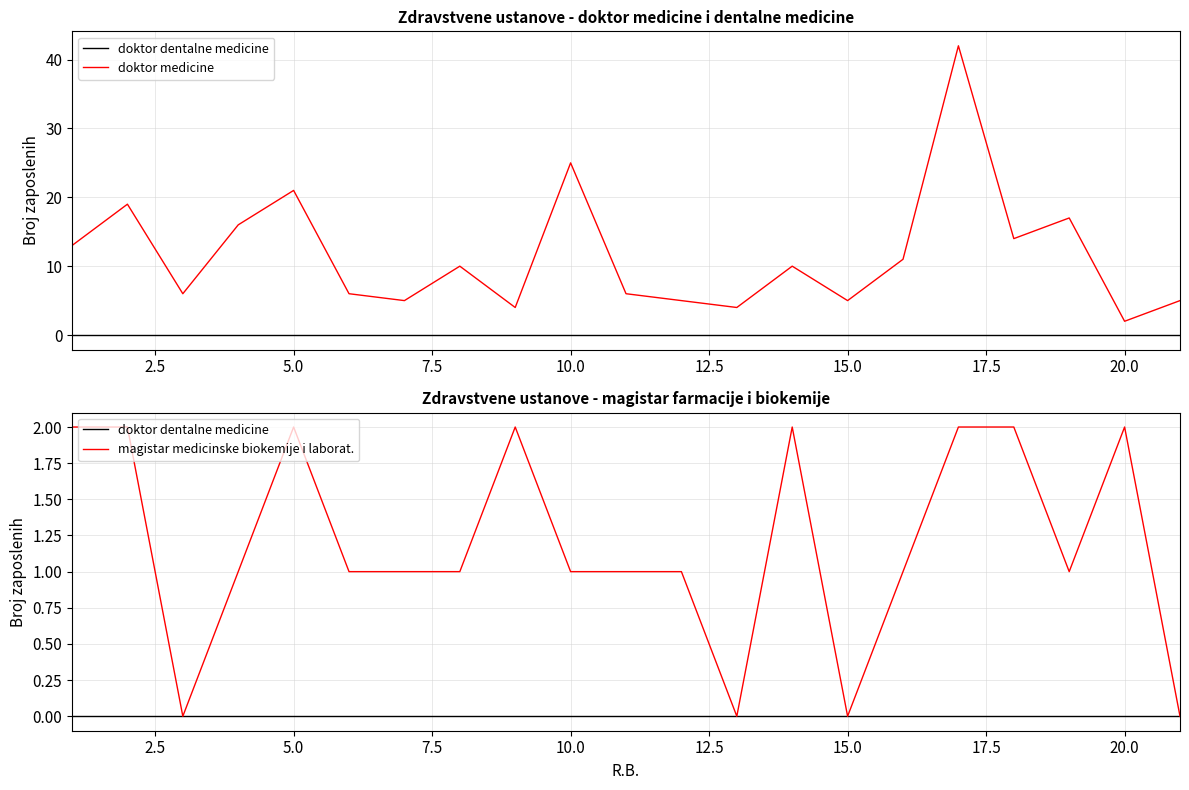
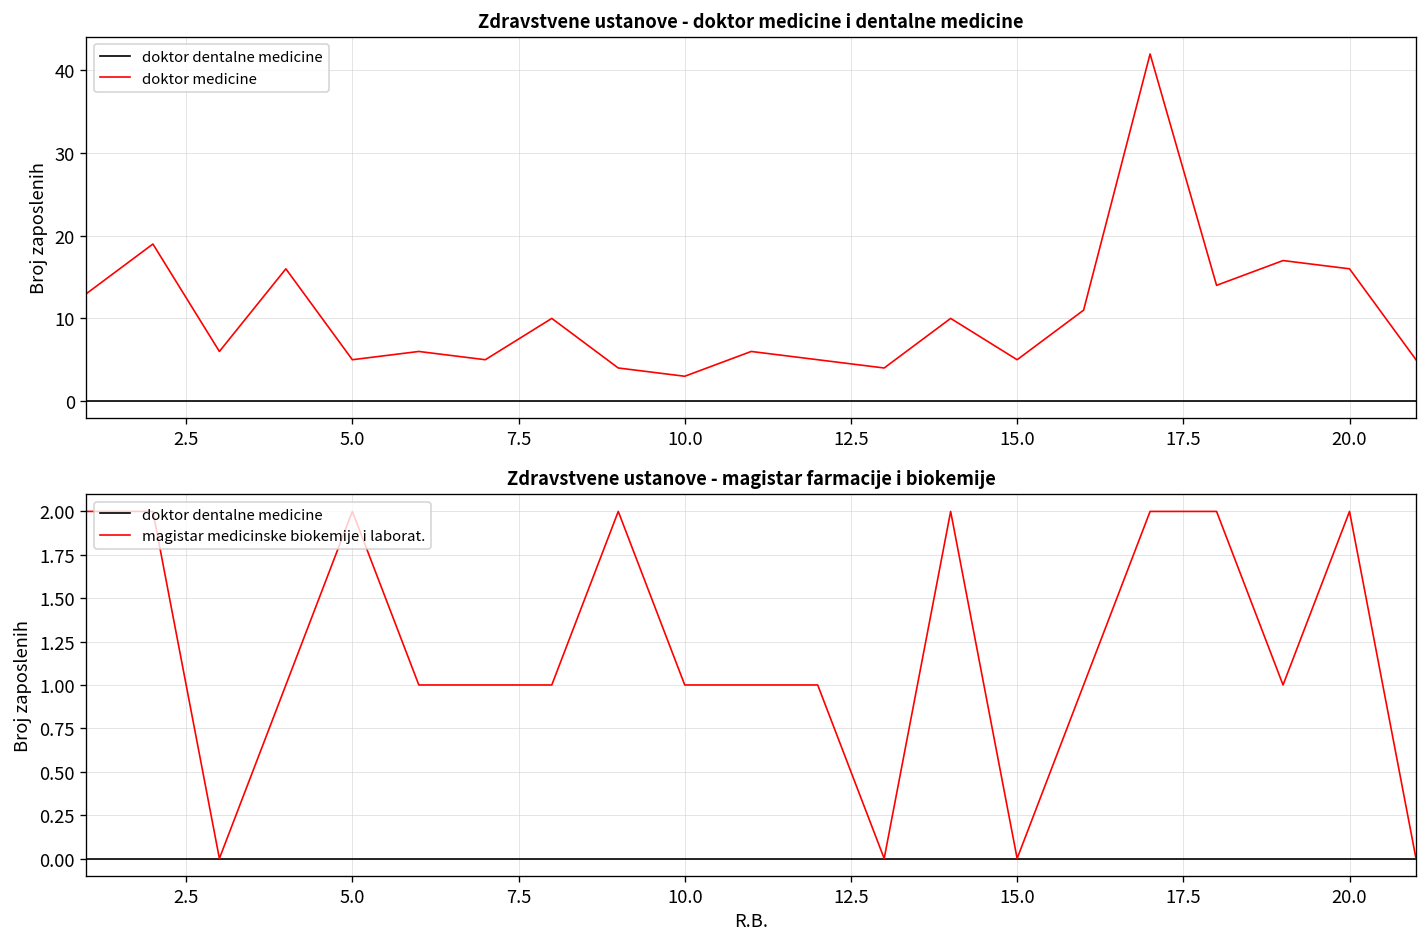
Zdravstvene ustanove - doktor medicine i dentalne medicine, doktor medicine, 5.0: 21 -> 5
Zdravstvene ustanove - doktor medicine i dentalne medicine, doktor medicine, 10.0: 25 -> 3
Zdravstvene ustanove - doktor medicine i dentalne medicine, doktor medicine, 20.0: 2 -> 16
